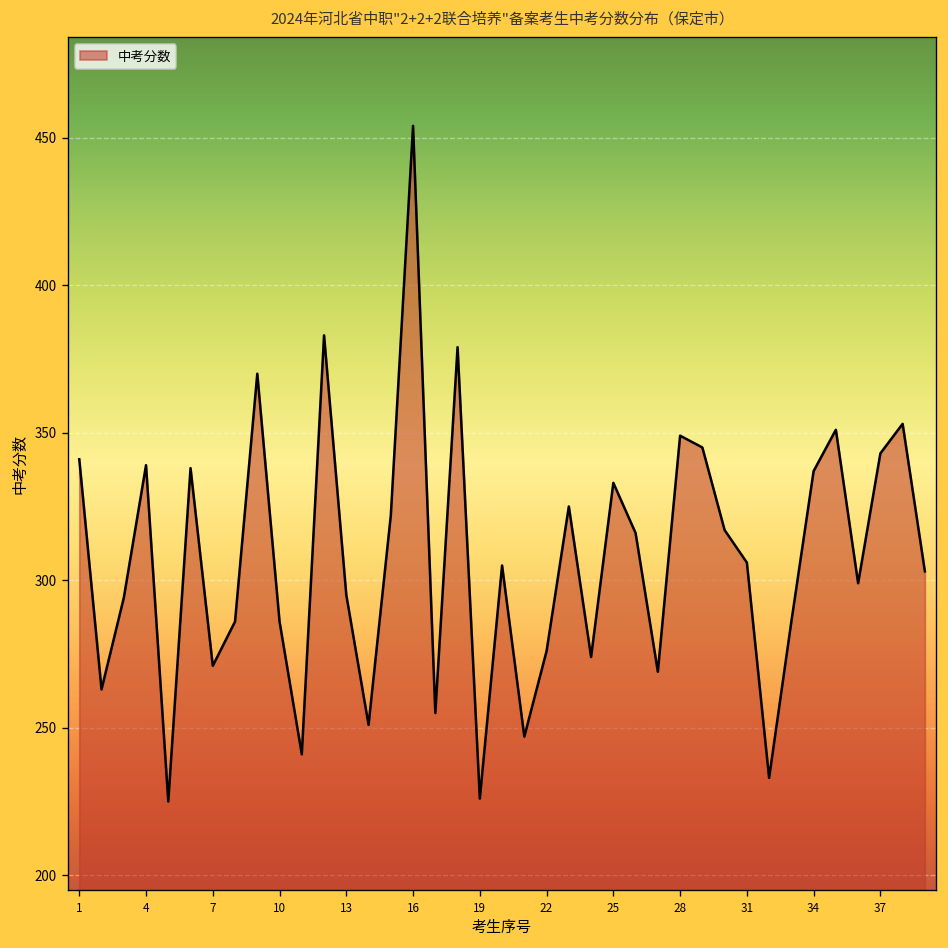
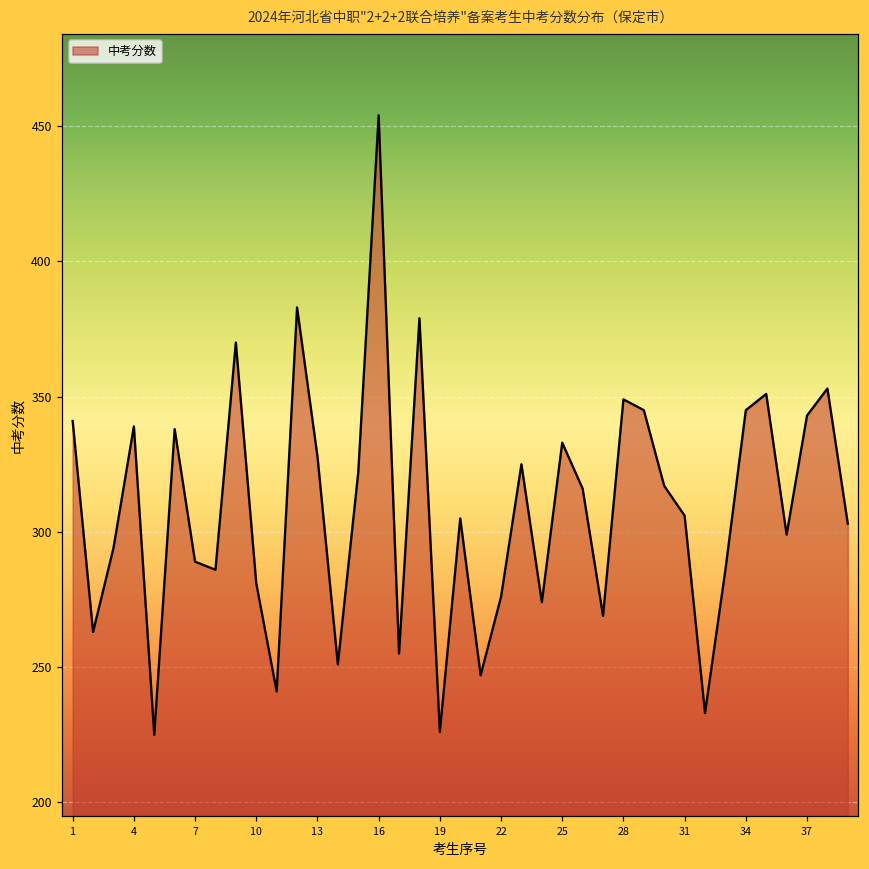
7: 271 -> 289
10: 286 -> 281
13: 295 -> 328
34: 337 -> 345
